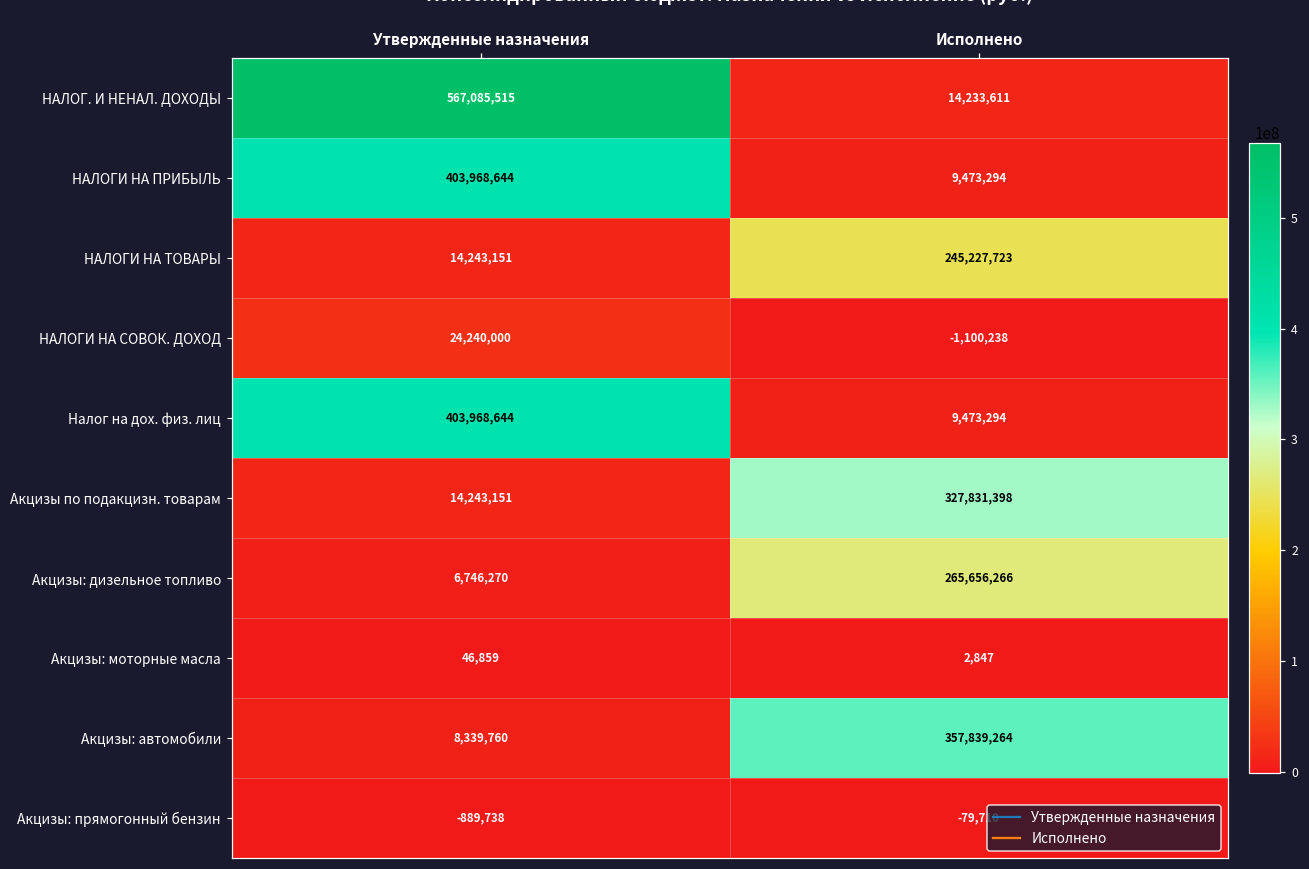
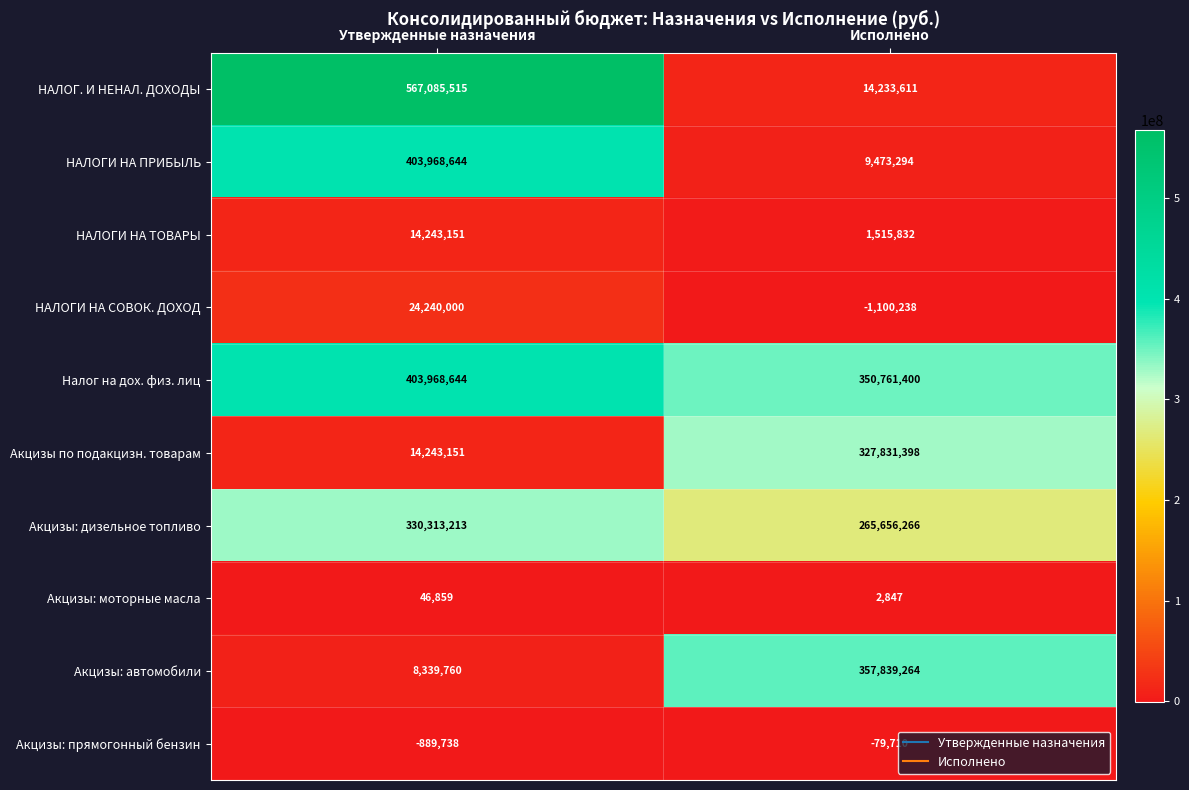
НАЛОГИ НА ТОВАРЫ, Исполнено: 245,227,723 -> 1,515,832
Налог на дох. физ. лиц, Исполнено: 9,473,294 -> 350,761,400
Акцизы: дизельное топливо, Утвержденные назначения: 6,746,270 -> 330,313,213
